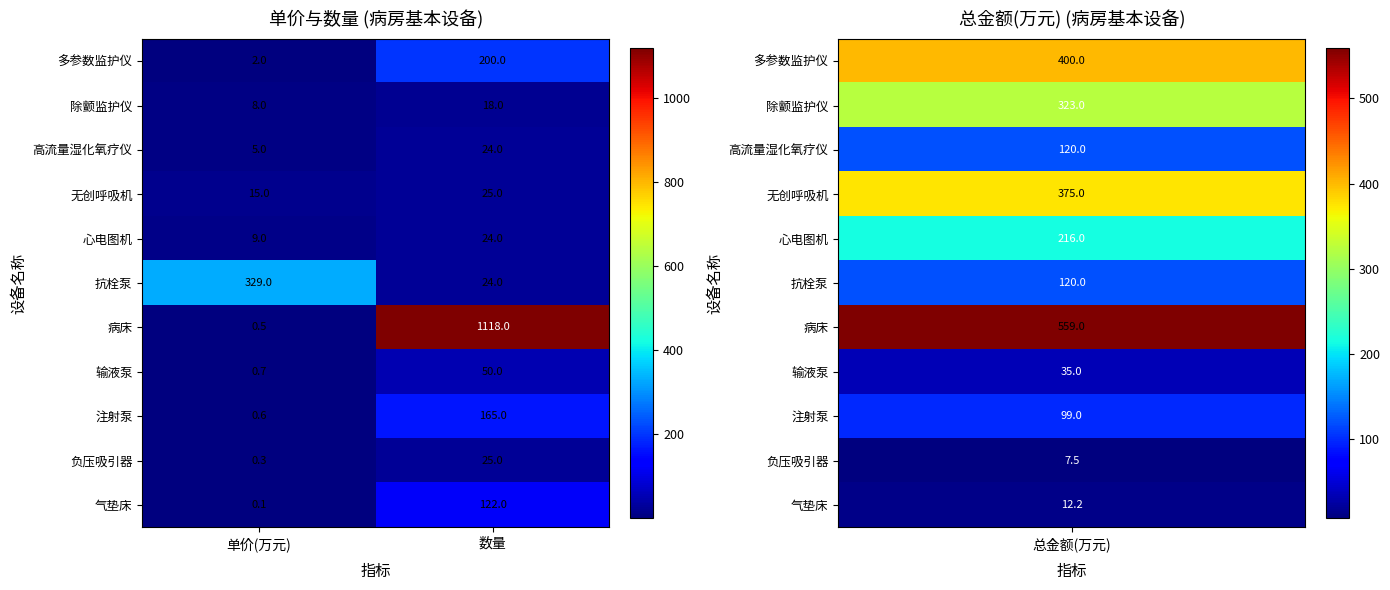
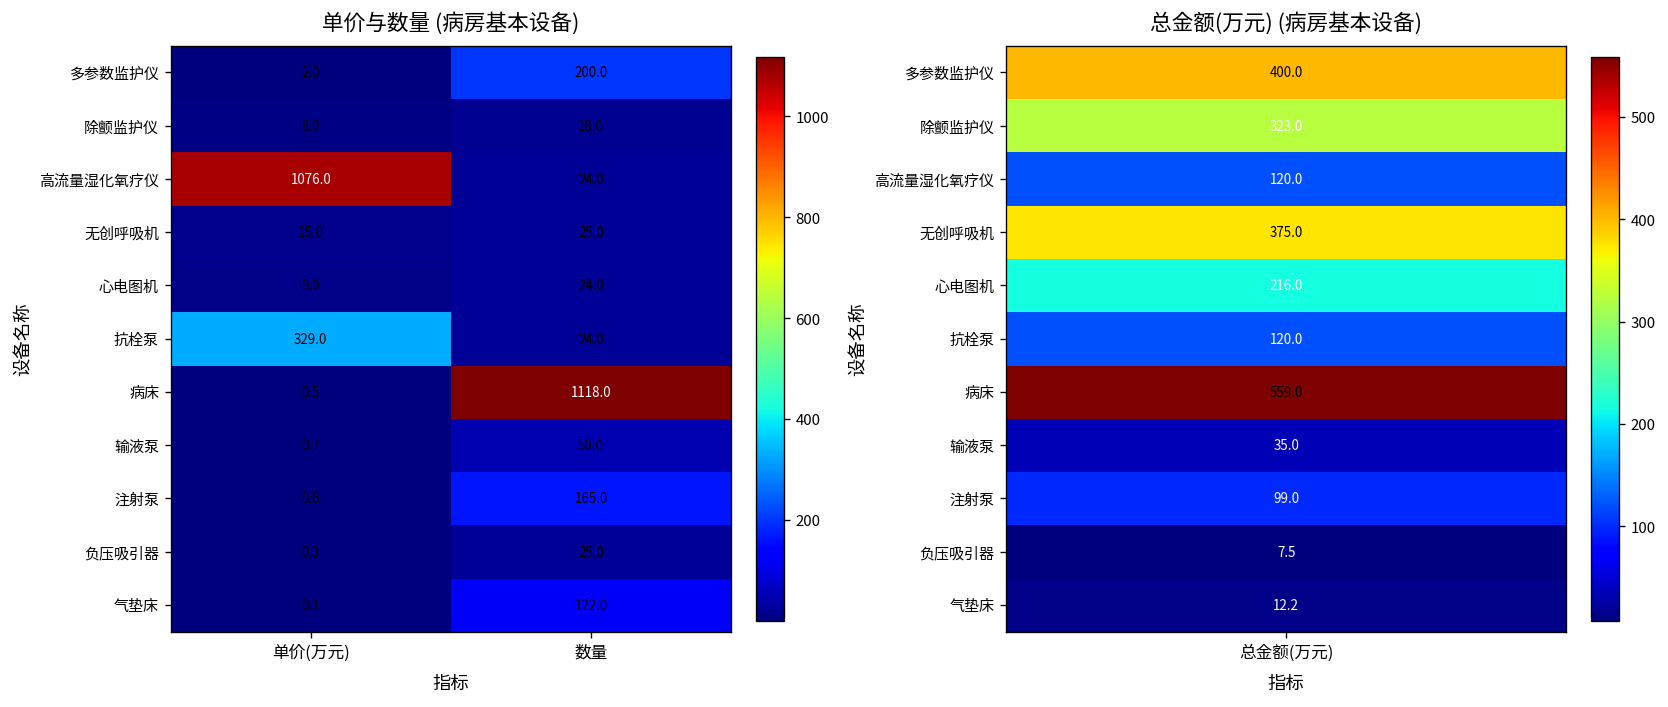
单价与数量 (病房基本设备), 高流量湿化氧疗仪, 单价(万元): 5.0 -> 1076.0
